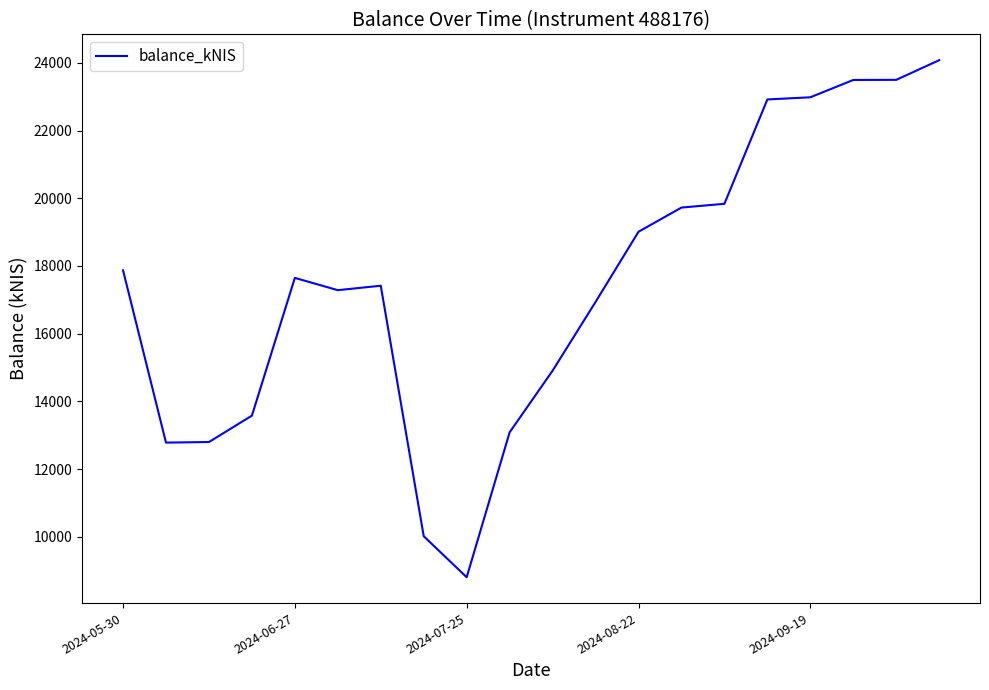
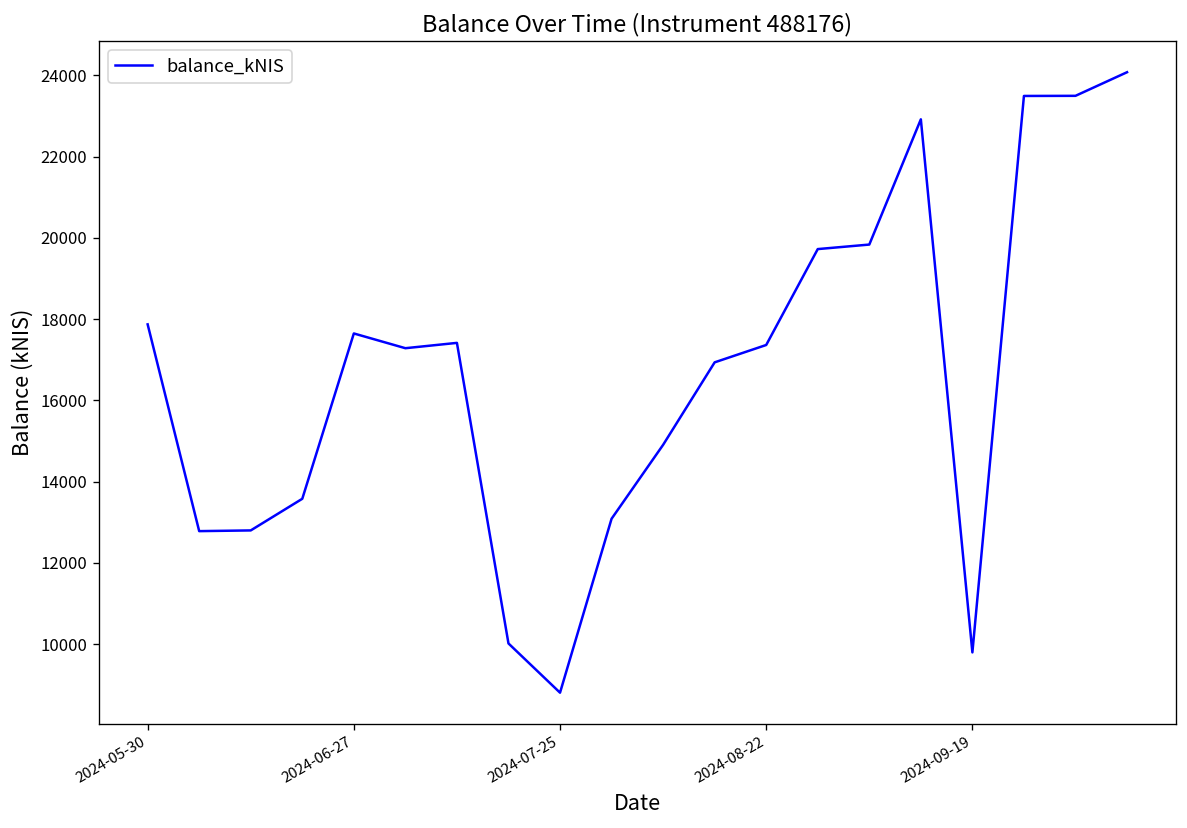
2024-08-22: 19000 -> 17400
2024-09-19: 23000 -> 9800
